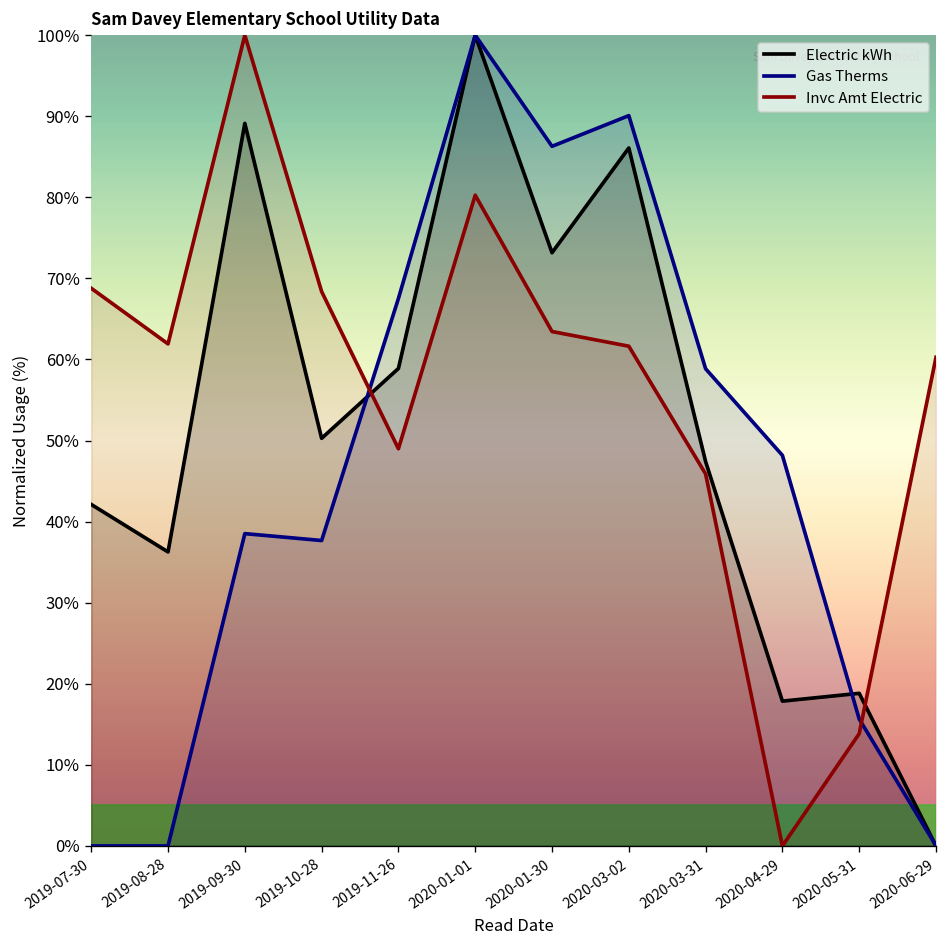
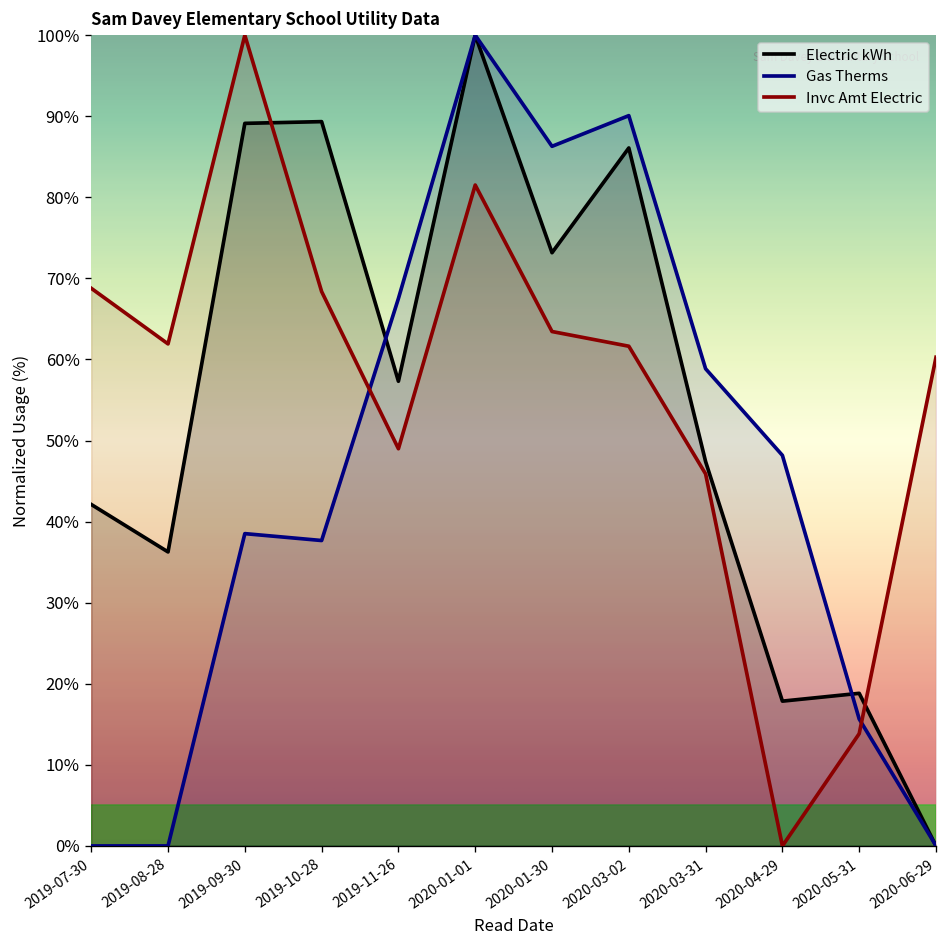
Electric kWh, 2019-10-28: 50% -> 89%
Electric kWh, 2019-11-26: 59% -> 57%
Invc Amt Electric, 2020-01-01: 80% -> 82%
